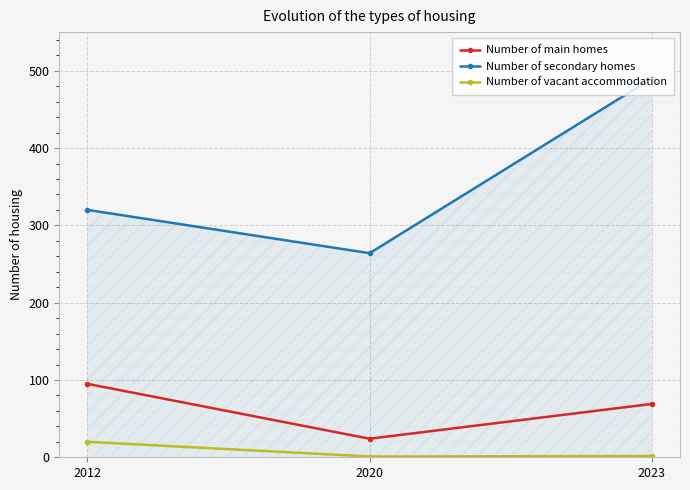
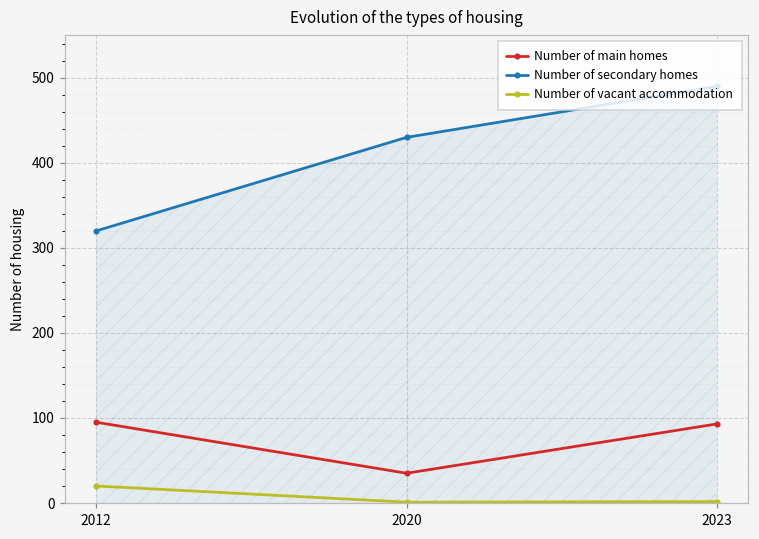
Number of main homes, 2020: 20 -> 40
Number of secondary homes, 2020: 260 -> 430
Number of main homes, 2023: 70 -> 90
